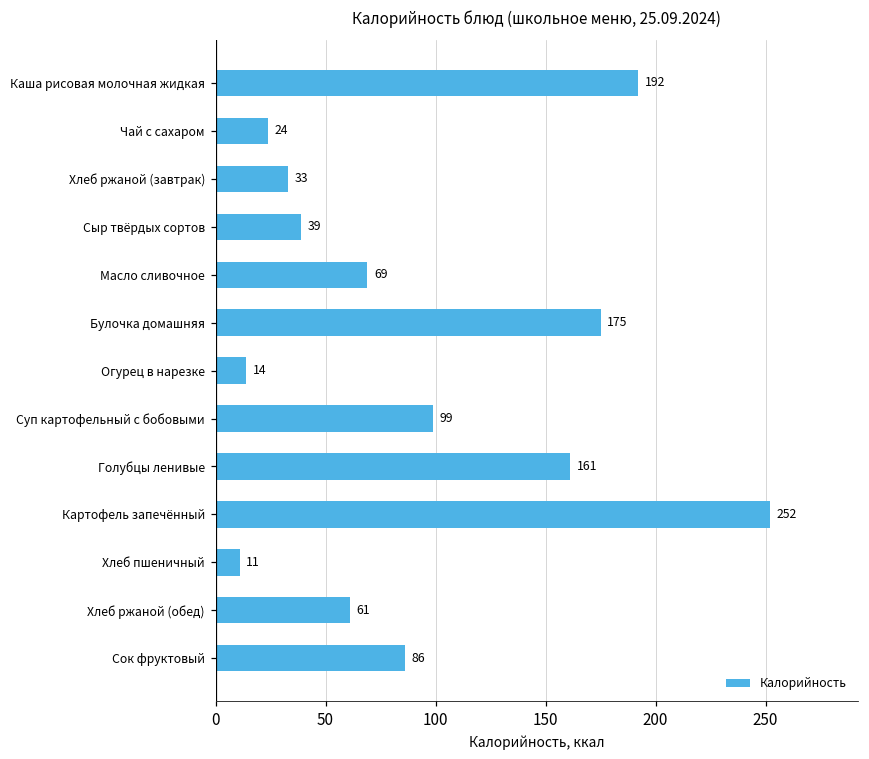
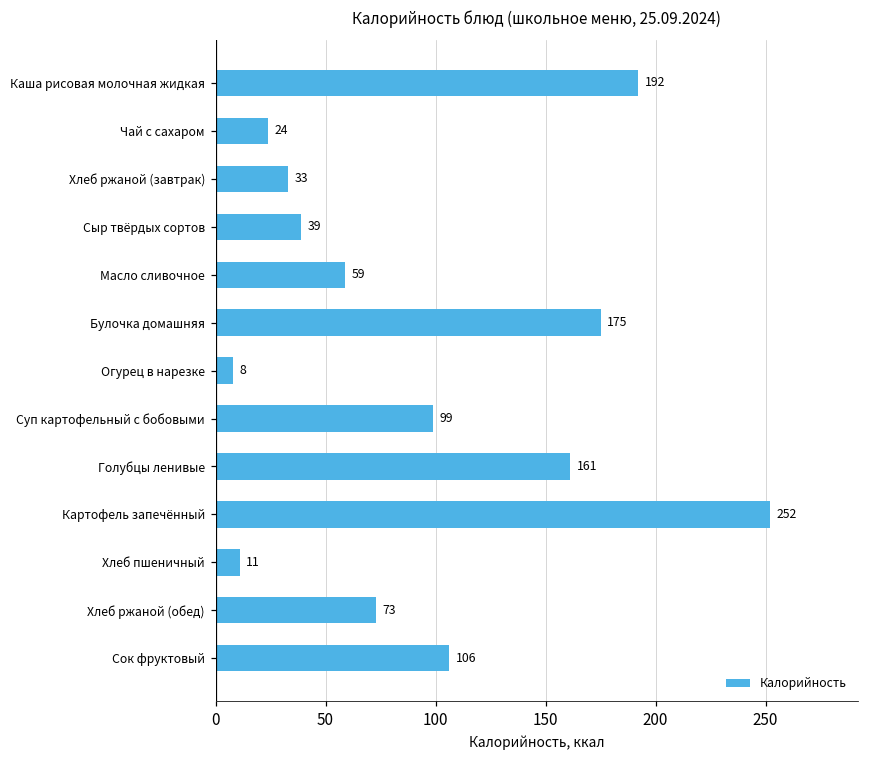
Масло сливочное: 69 -> 59
Огурец в нарезке: 14 -> 8
Хлеб ржаной (обед): 61 -> 73
Сок фруктовый: 86 -> 106
